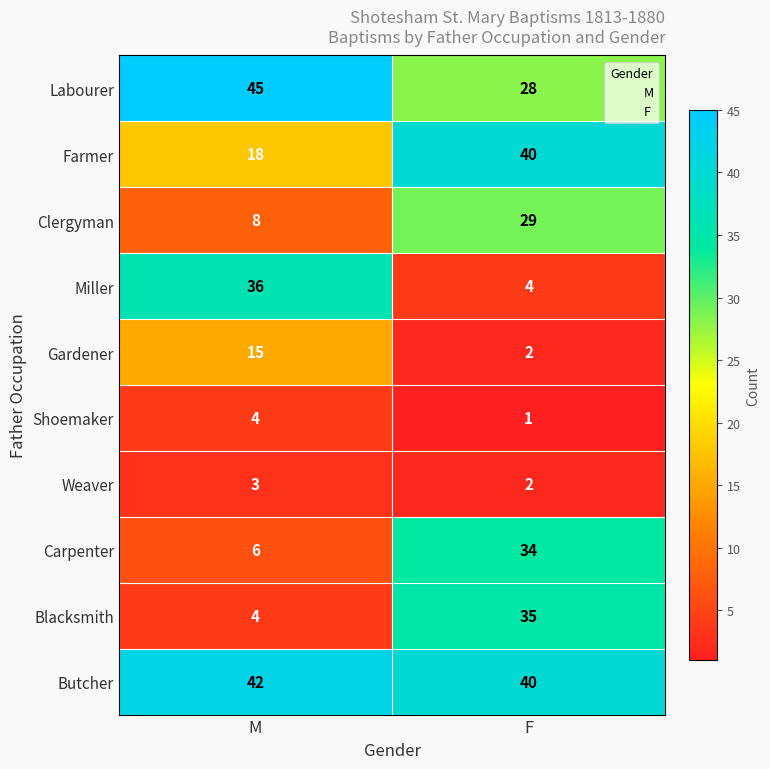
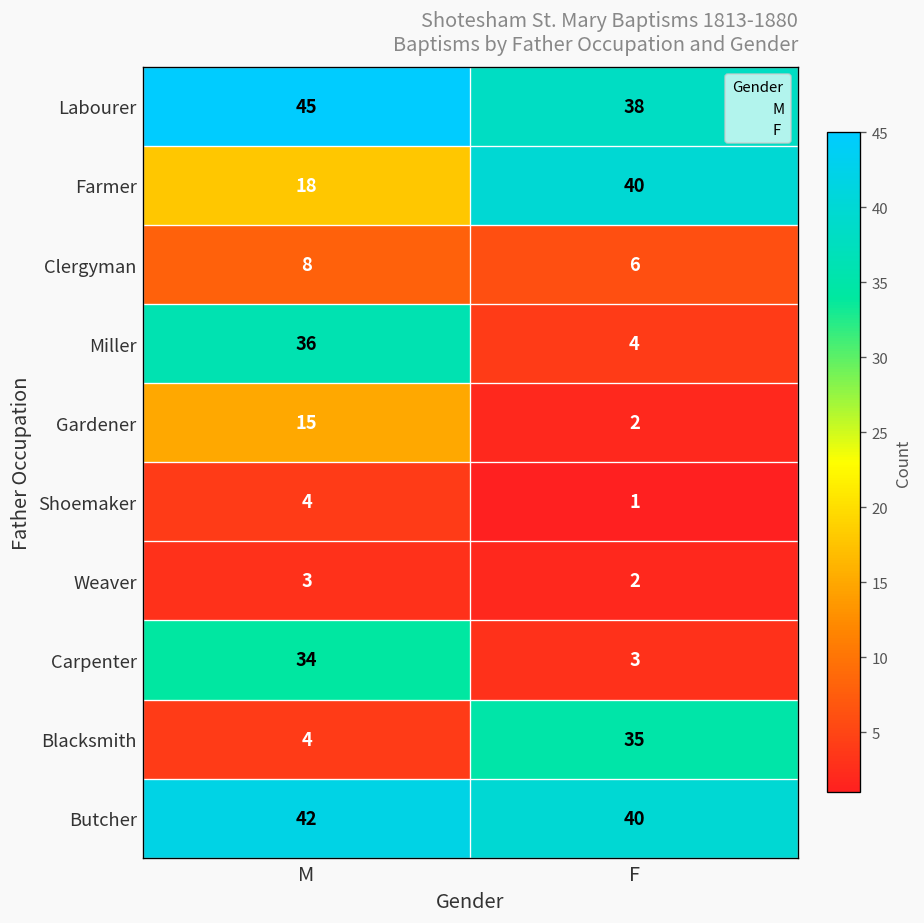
Labourer, F: 28 -> 38
Clergyman, F: 29 -> 6
Carpenter, M: 6 -> 34
Carpenter, F: 34 -> 3
